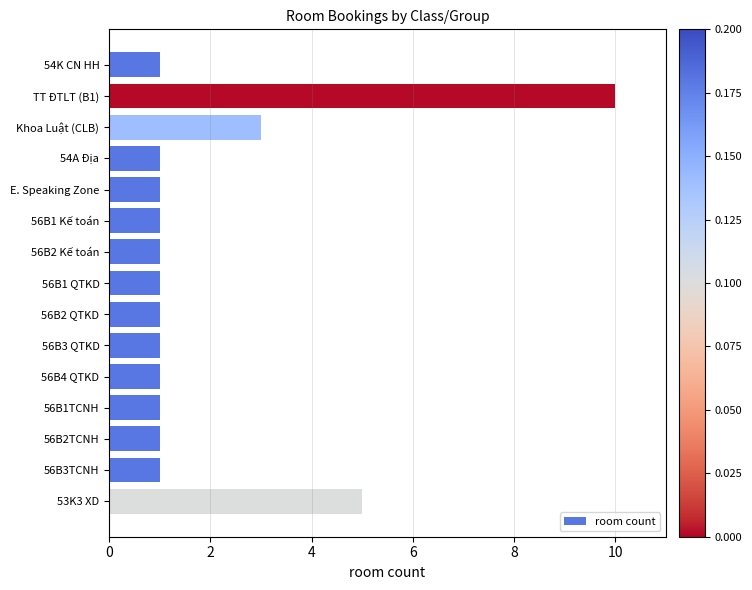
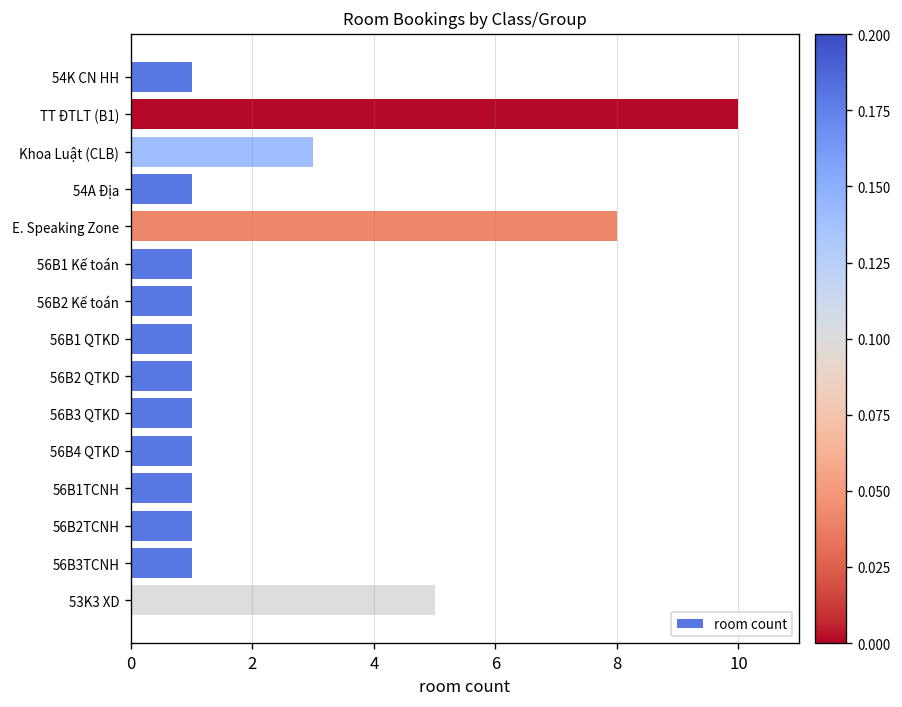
E. Speaking Zone: 1 -> 8
